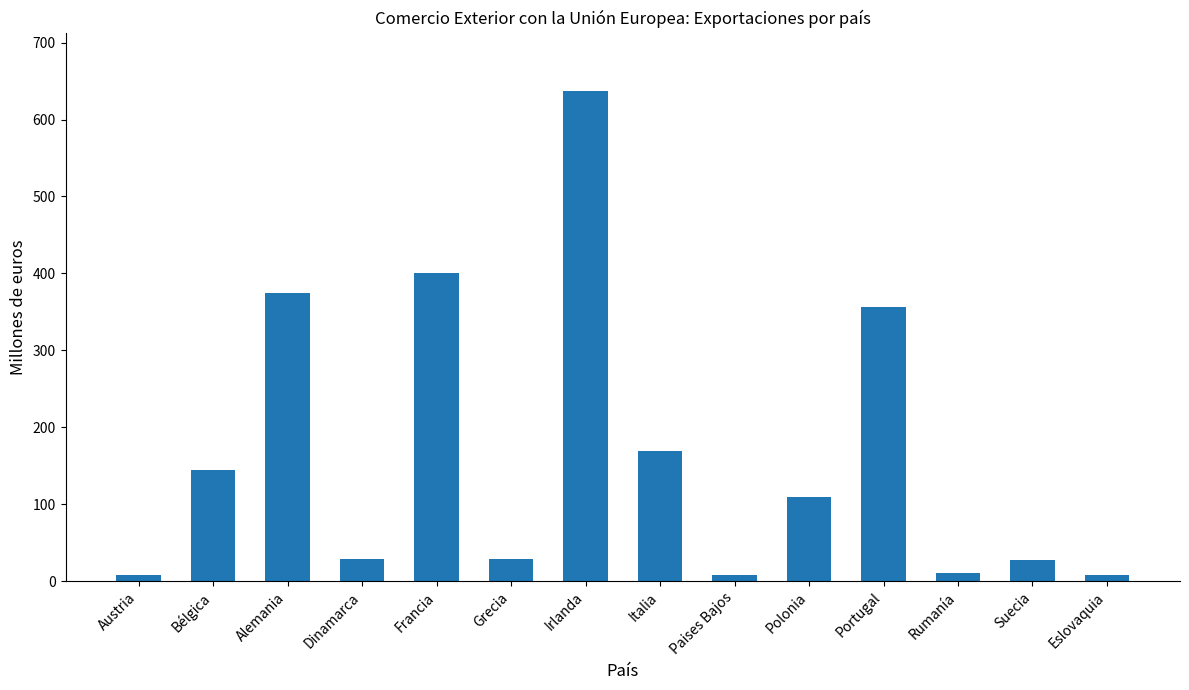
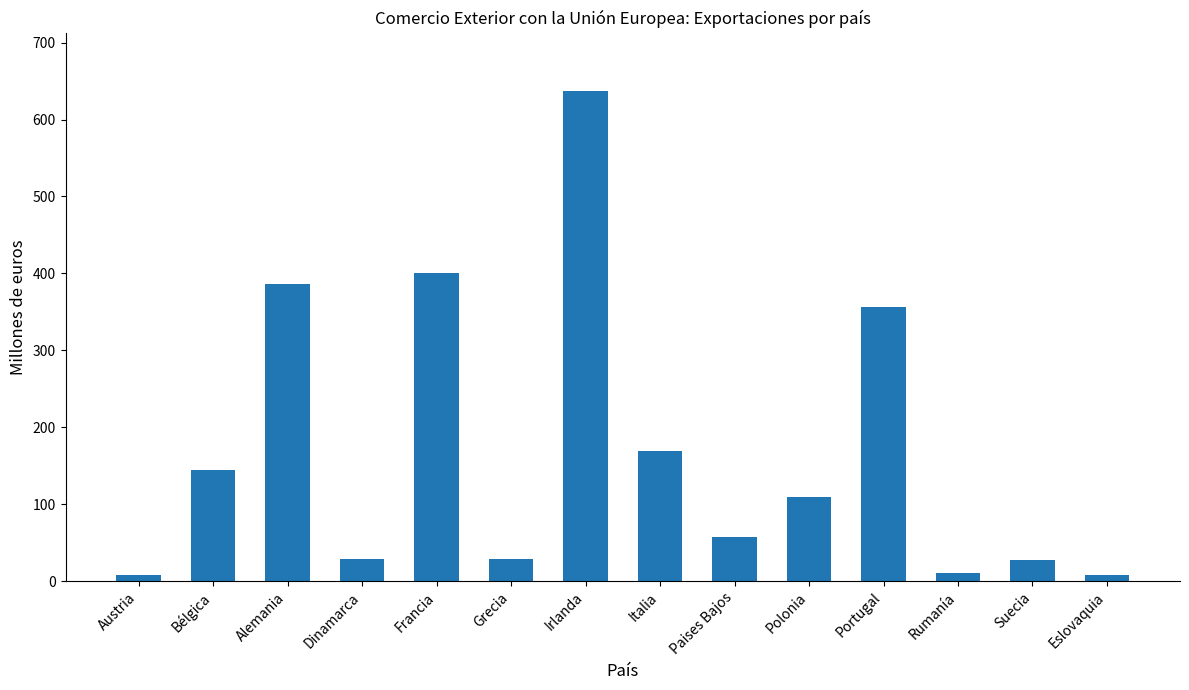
Alemania: 370 -> 390
Paises Bajos: 10 -> 60
